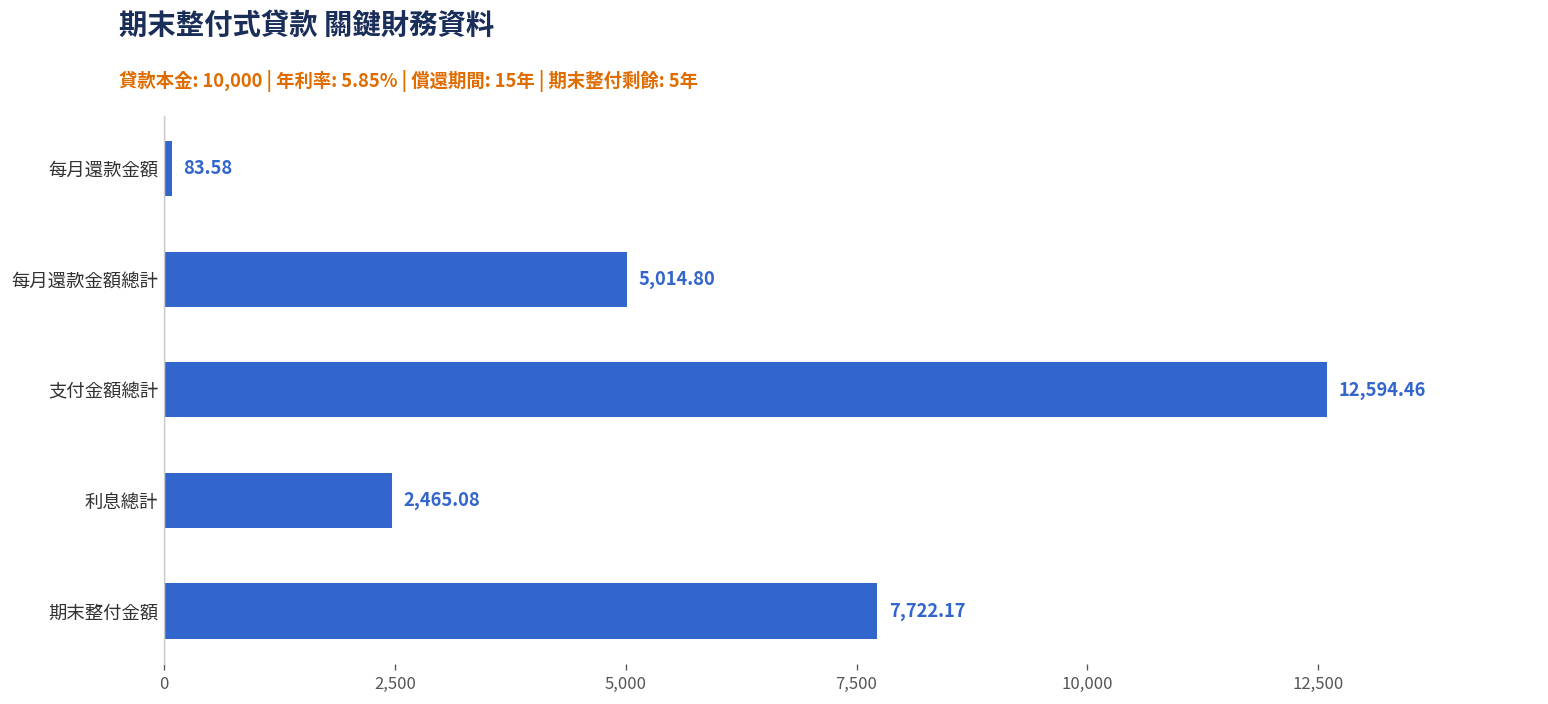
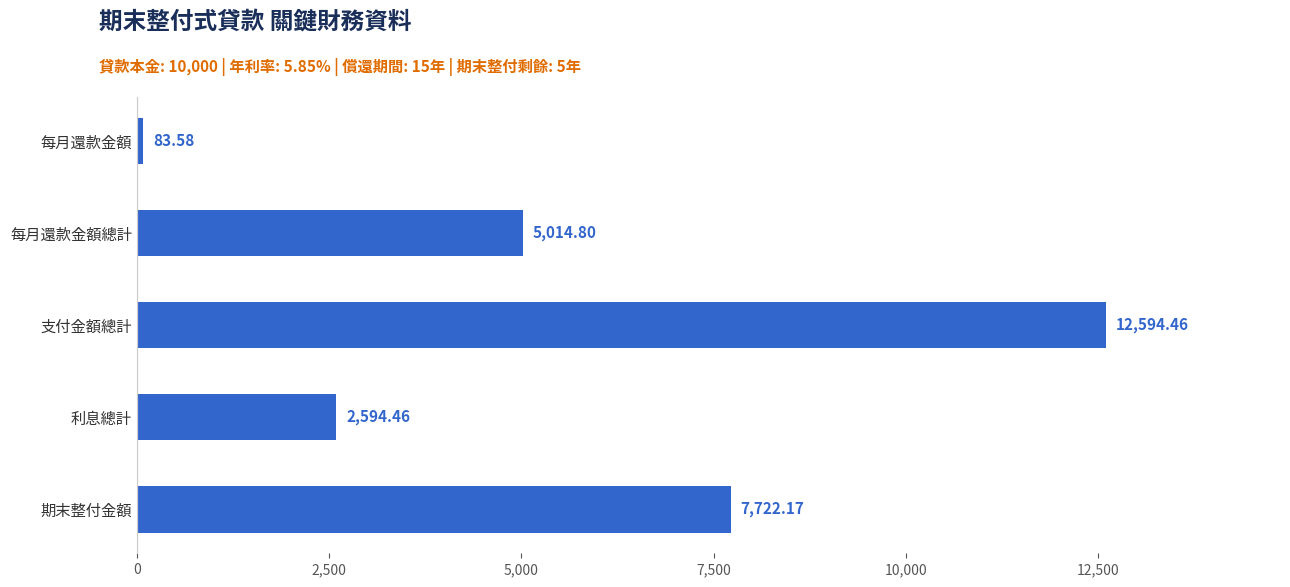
利息總計: 2,465.08 -> 2,594.46
